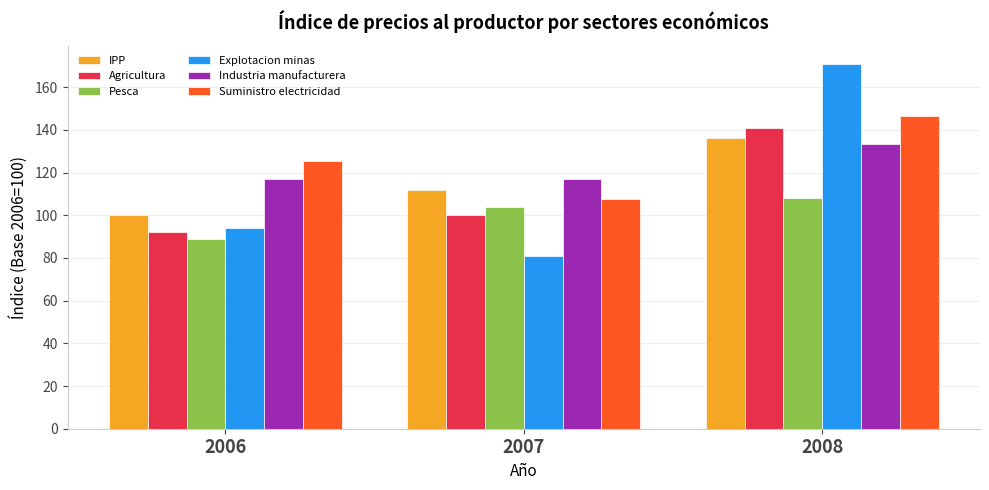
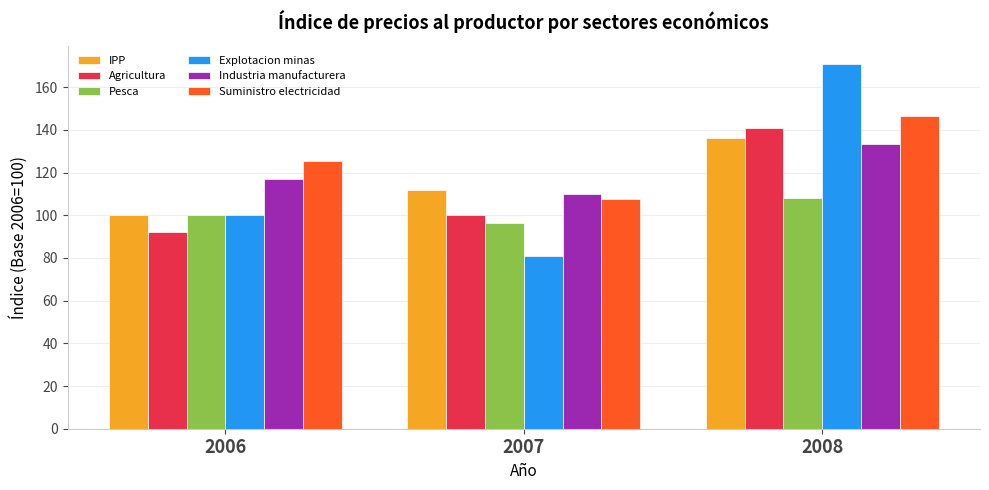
Pesca, 2006: 89 -> 100
Explotacion minas, 2006: 94 -> 100
Pesca, 2007: 104 -> 97
Industria manufacturera, 2007: 117 -> 110
